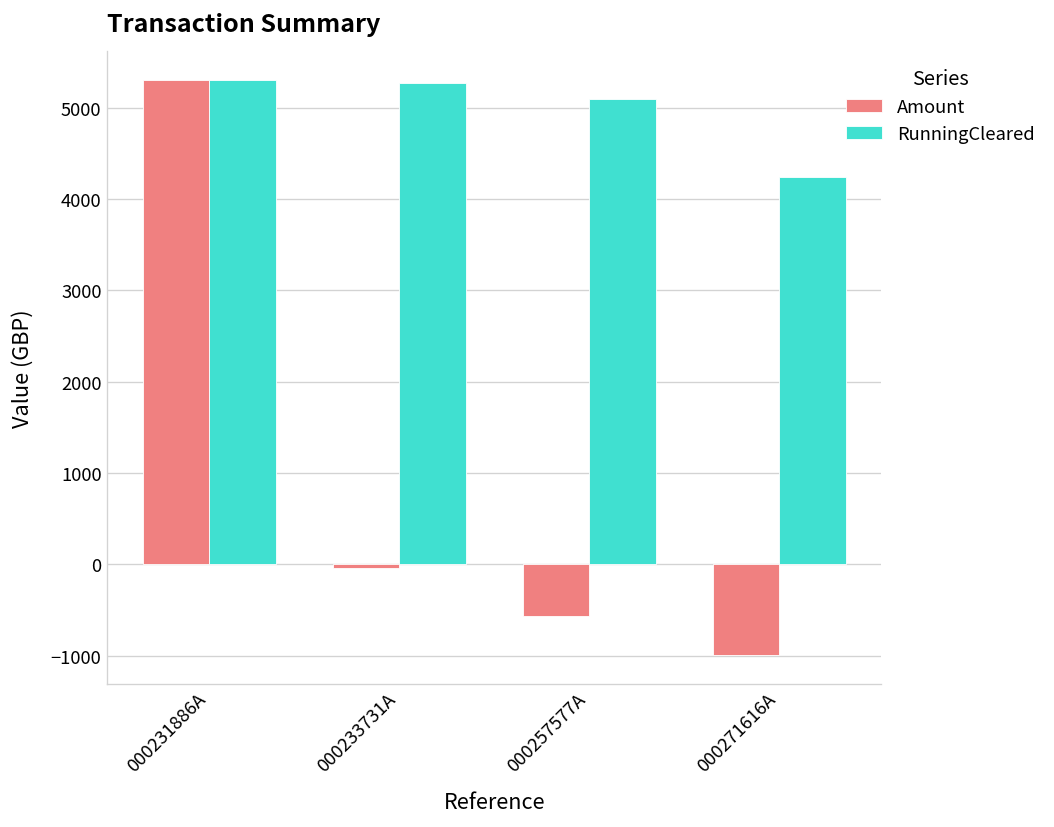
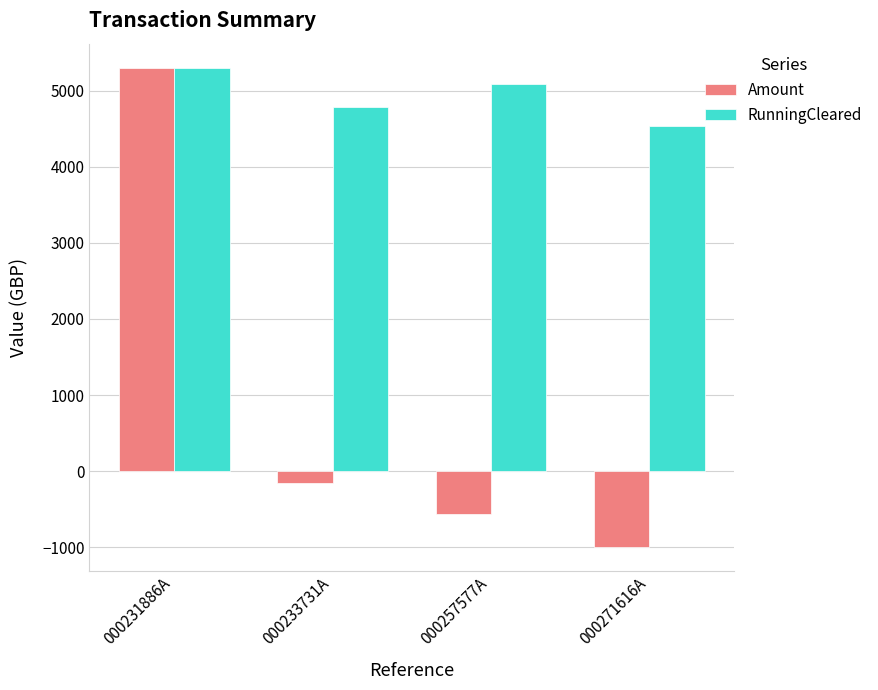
Amount, 000233731A: 0 -> -200
RunningCleared, 000233731A: 5300 -> 4800
RunningCleared, 000271616A: 4200 -> 4500
